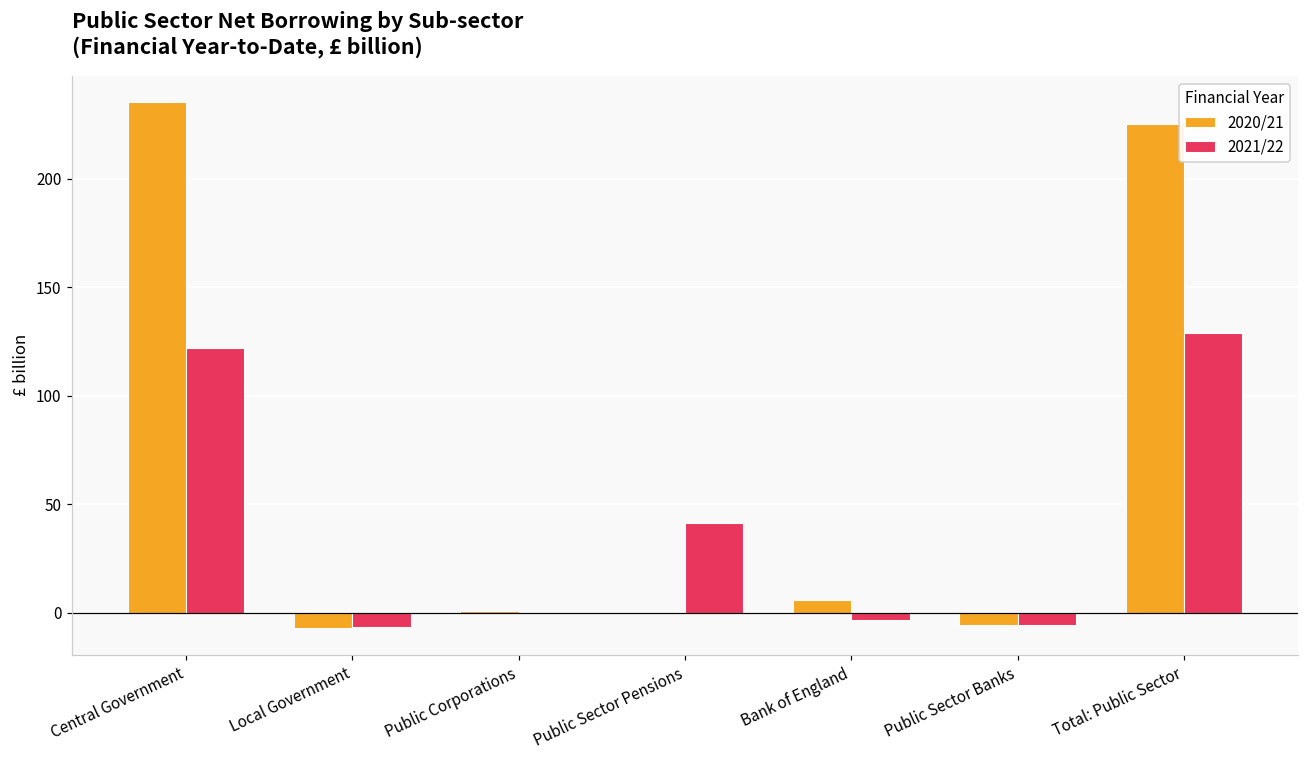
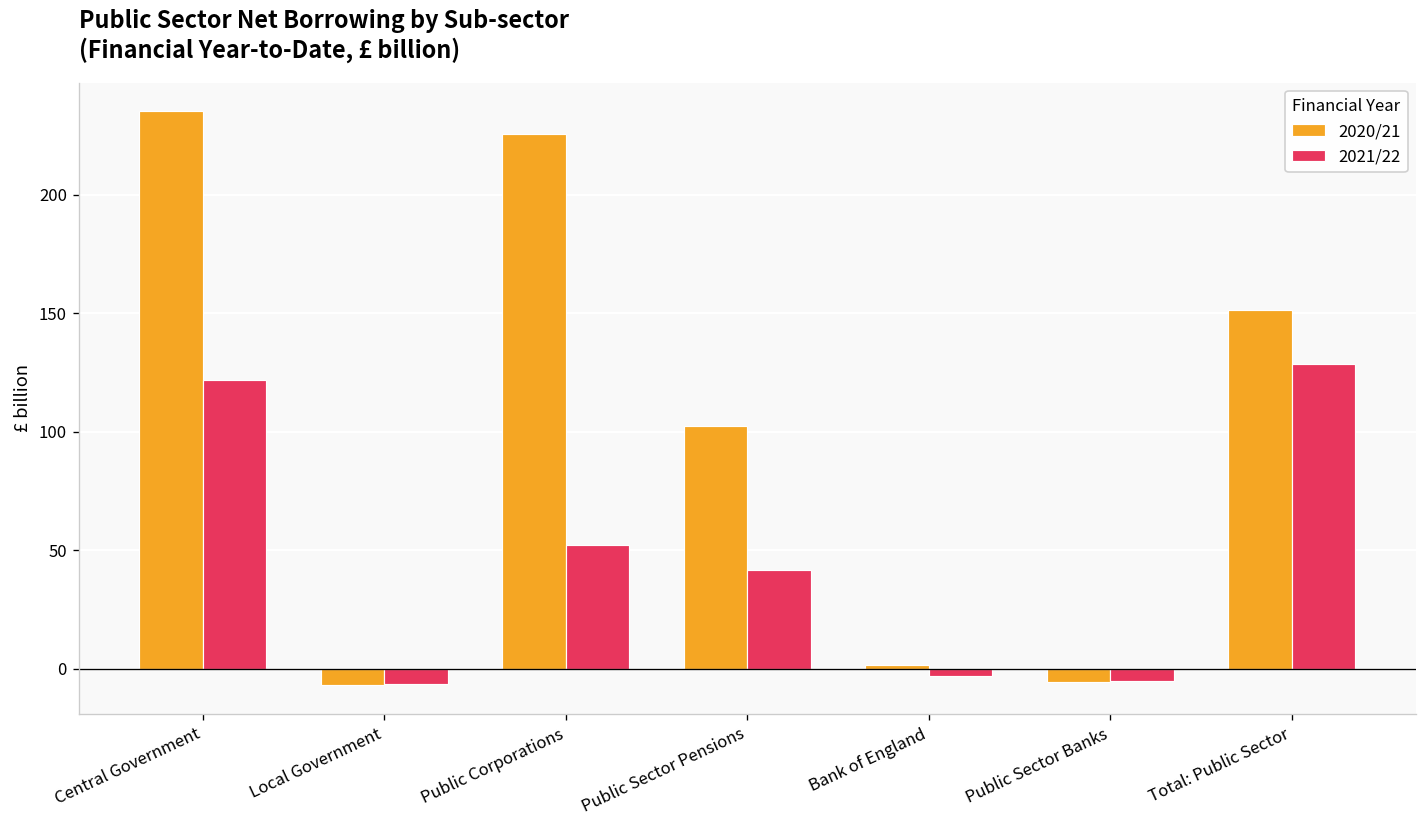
2020/21, Public Corporations: 1 -> 226
2021/22, Public Corporations: 1 -> 52
2020/21, Public Sector Pensions: 0 -> 102
2020/21, Bank of England: 6 -> 1
2020/21, Total: Public Sector: 225 -> 152
